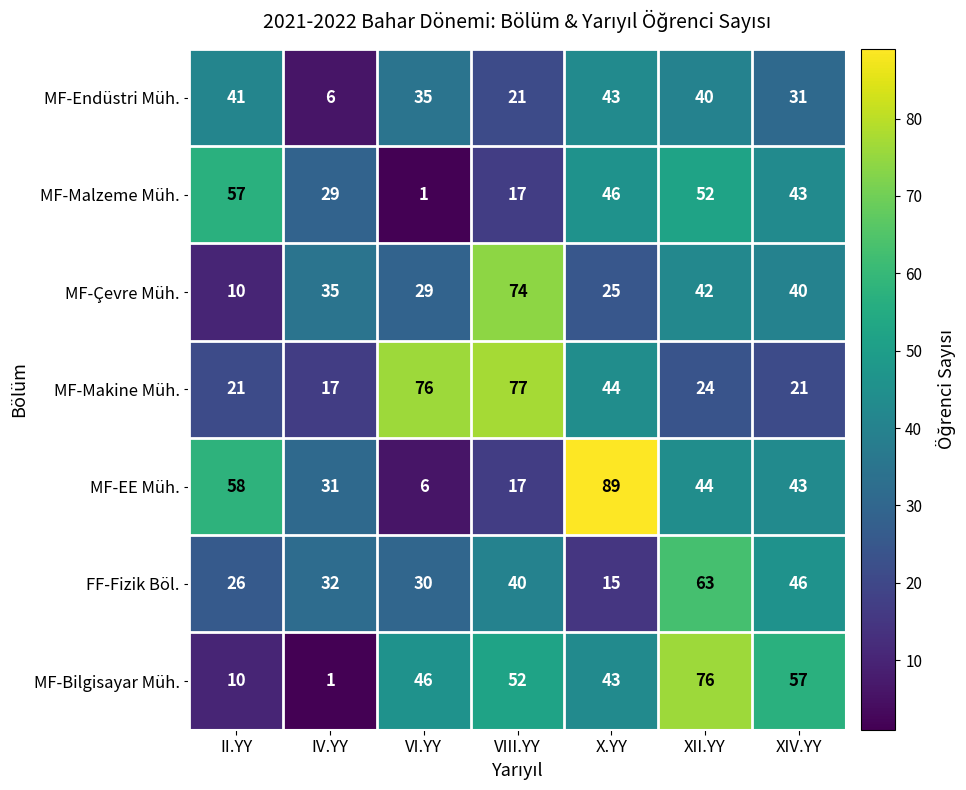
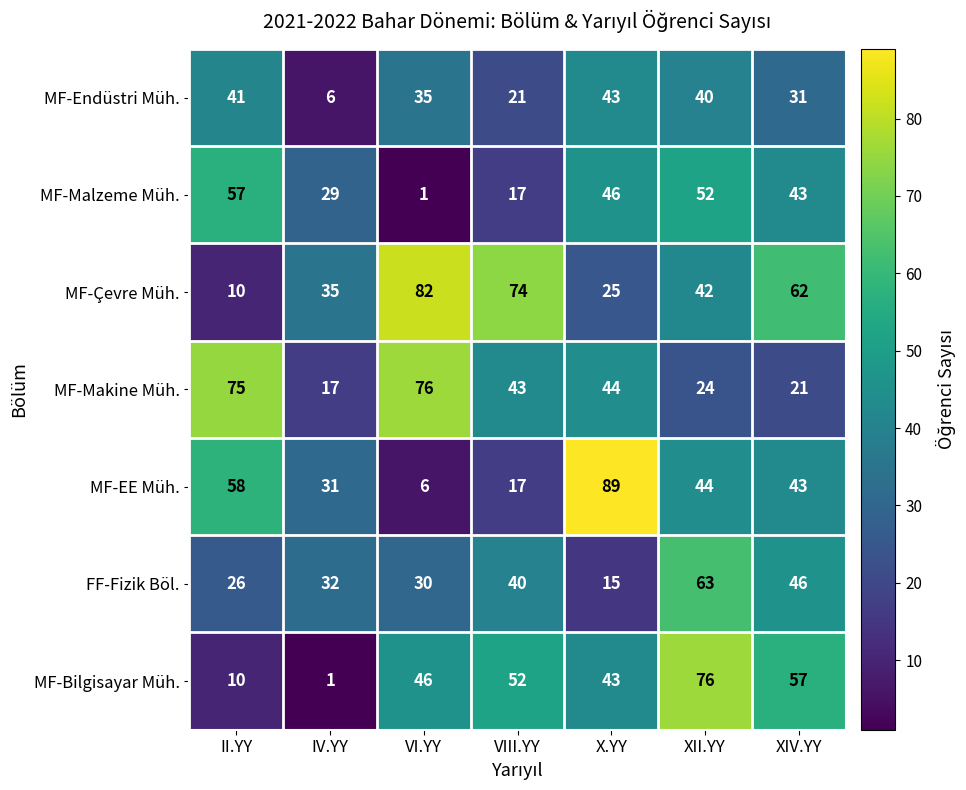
MF-Çevre Müh., VI.YY: 29 -> 82
MF-Çevre Müh., XIV.YY: 40 -> 62
MF-Makine Müh., II.YY: 21 -> 75
MF-Makine Müh., VIII.YY: 77 -> 43
